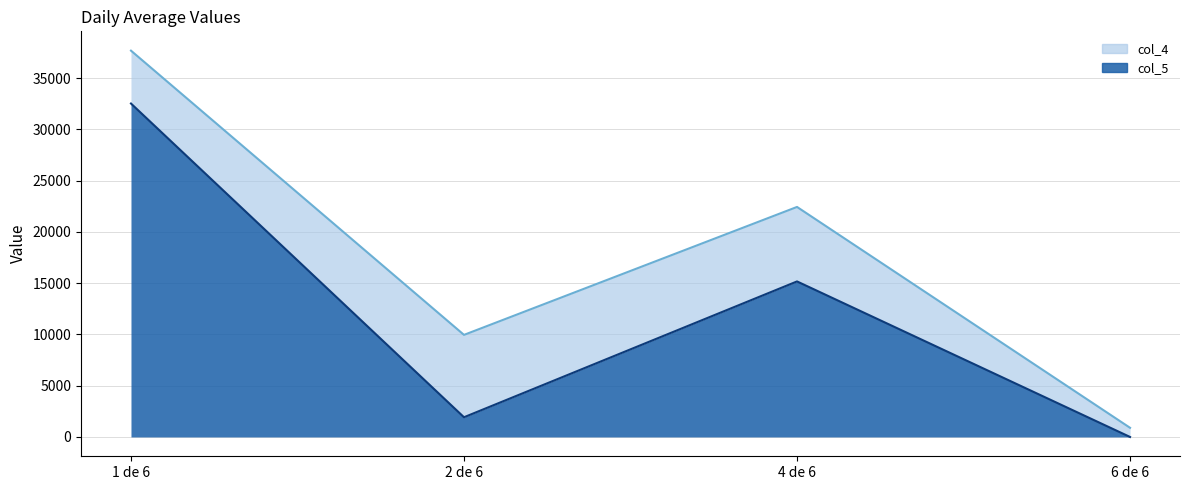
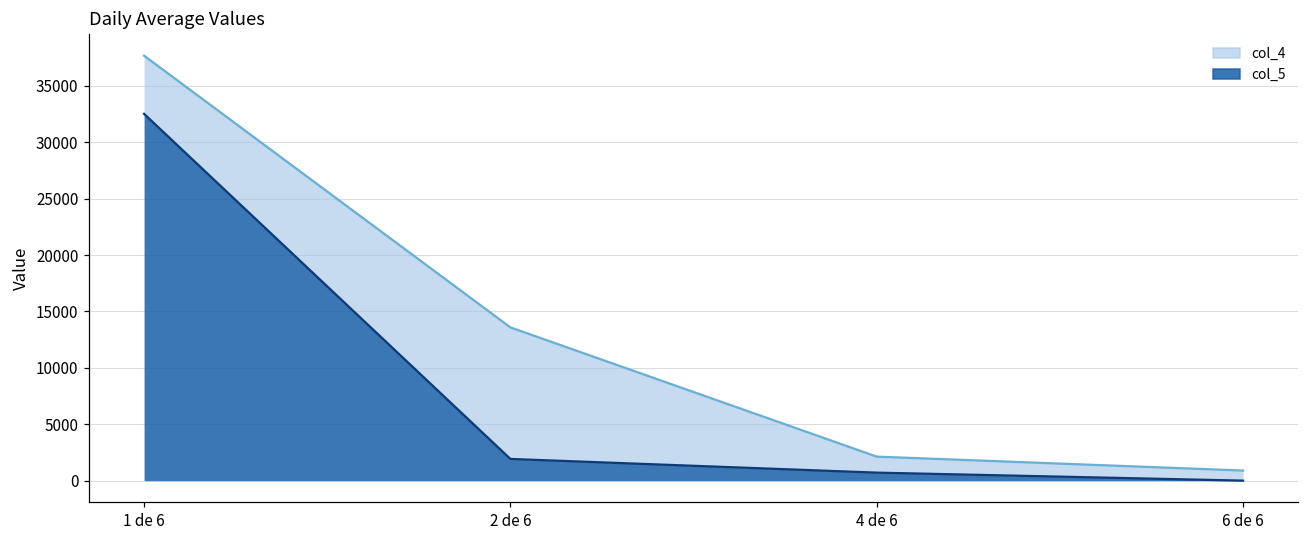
col_4, 2 de 6: 10000 -> 13600
col_4, 4 de 6: 22400 -> 2100
col_5, 4 de 6: 15200 -> 700
